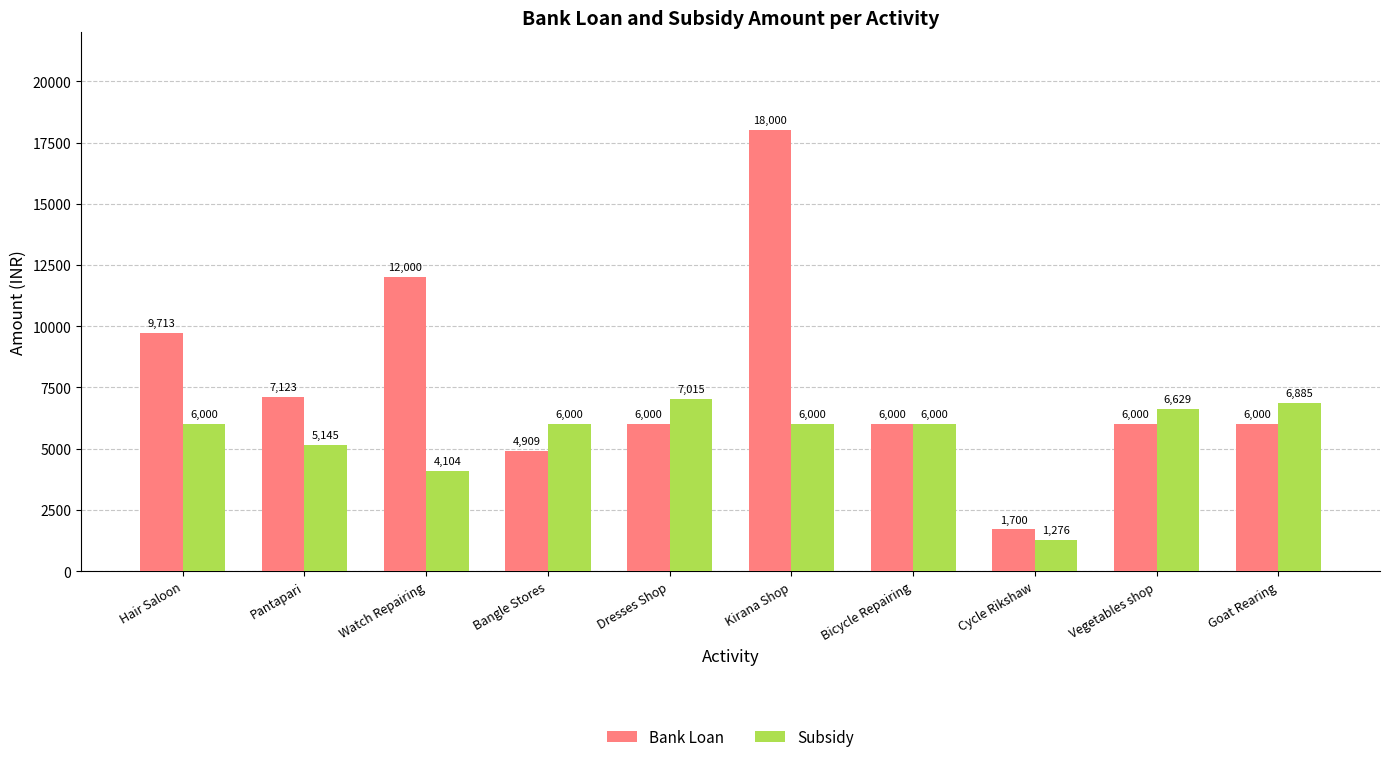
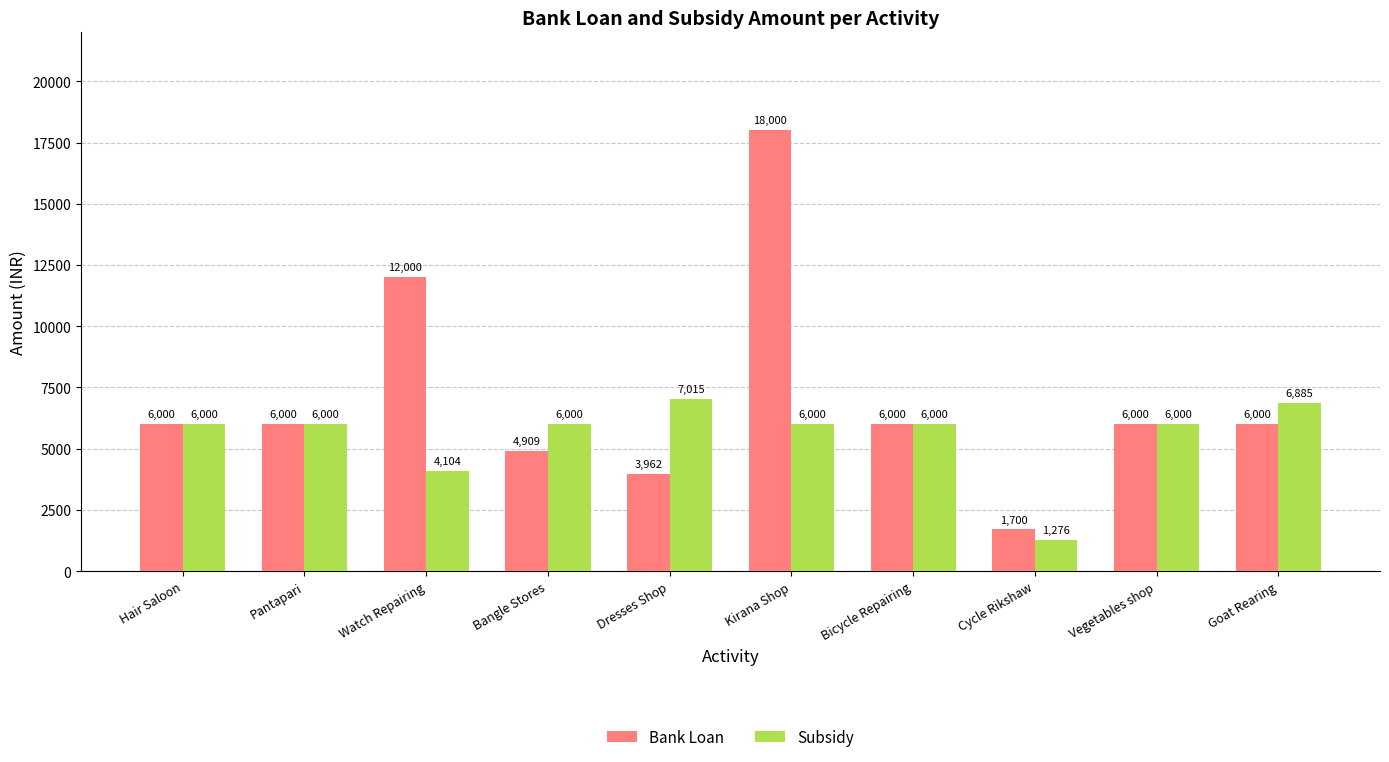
Bank Loan, Hair Saloon: 9,713 -> 6,000
Bank Loan, Pantapari: 7,123 -> 6,000
Subsidy, Pantapari: 5,145 -> 6,000
Bank Loan, Dresses Shop: 6,000 -> 3,962
Subsidy, Vegetables shop: 6,629 -> 6,000
